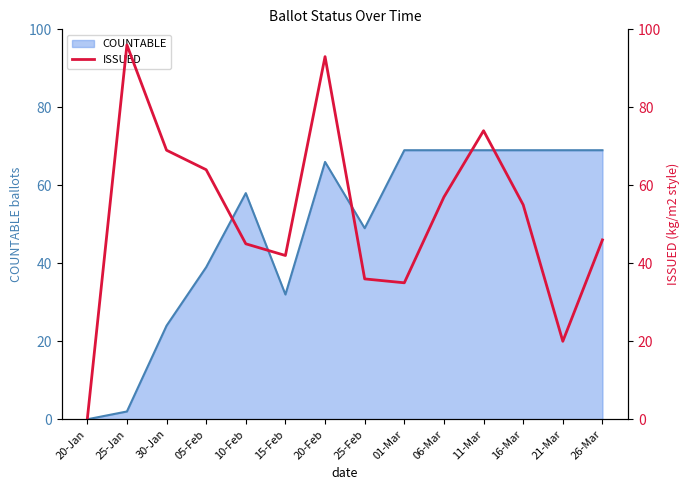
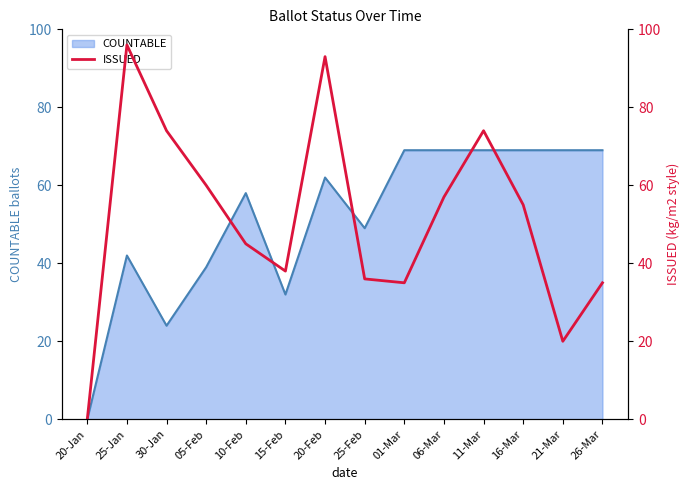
COUNTABLE, 25-Jan: 2 -> 42
COUNTABLE, 20-Feb: 66 -> 62
ISSUED, 30-Jan: 69 -> 74
ISSUED, 05-Feb: 64 -> 60
ISSUED, 15-Feb: 42 -> 38
ISSUED, 26-Mar: 46 -> 35
